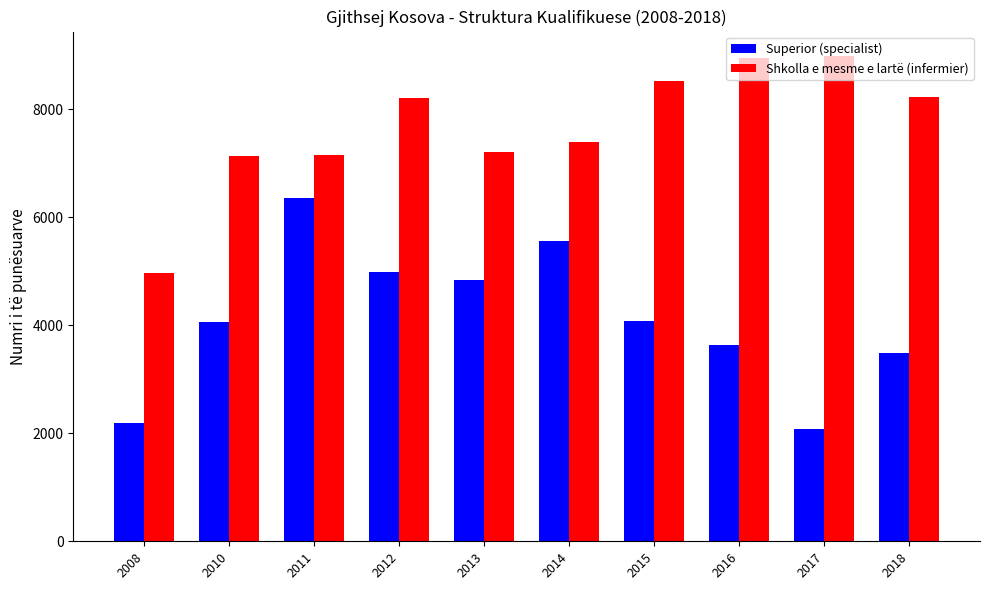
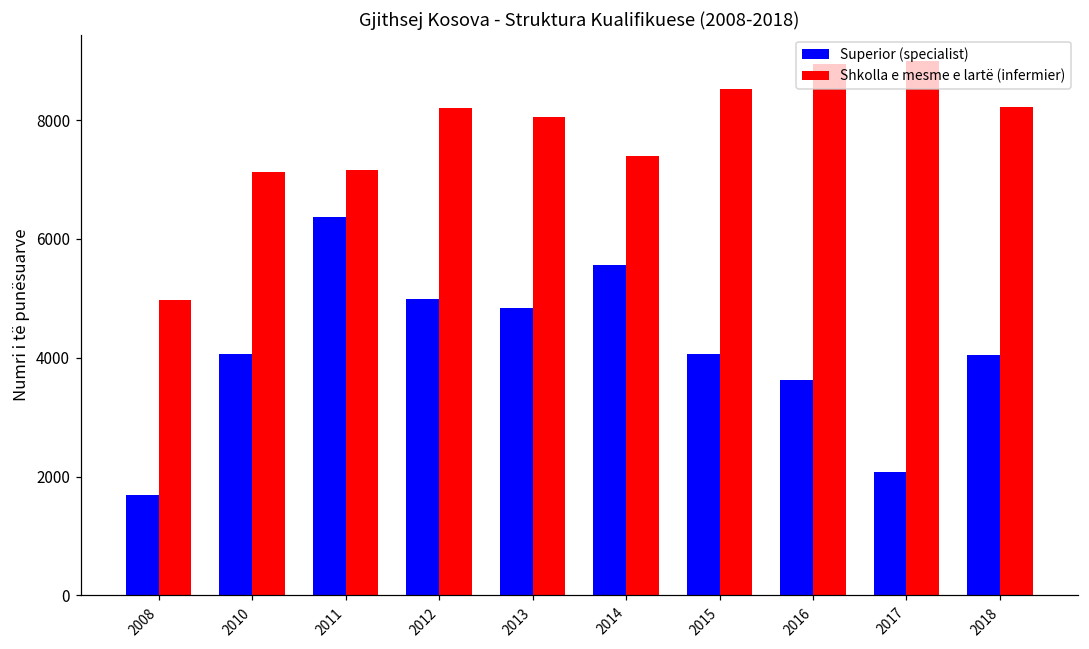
Superior (specialist), 2008: 2200 -> 1700
Shkolla e mesme e lartë (infermier), 2013: 7200 -> 8000
Superior (specialist), 2018: 3500 -> 4100
